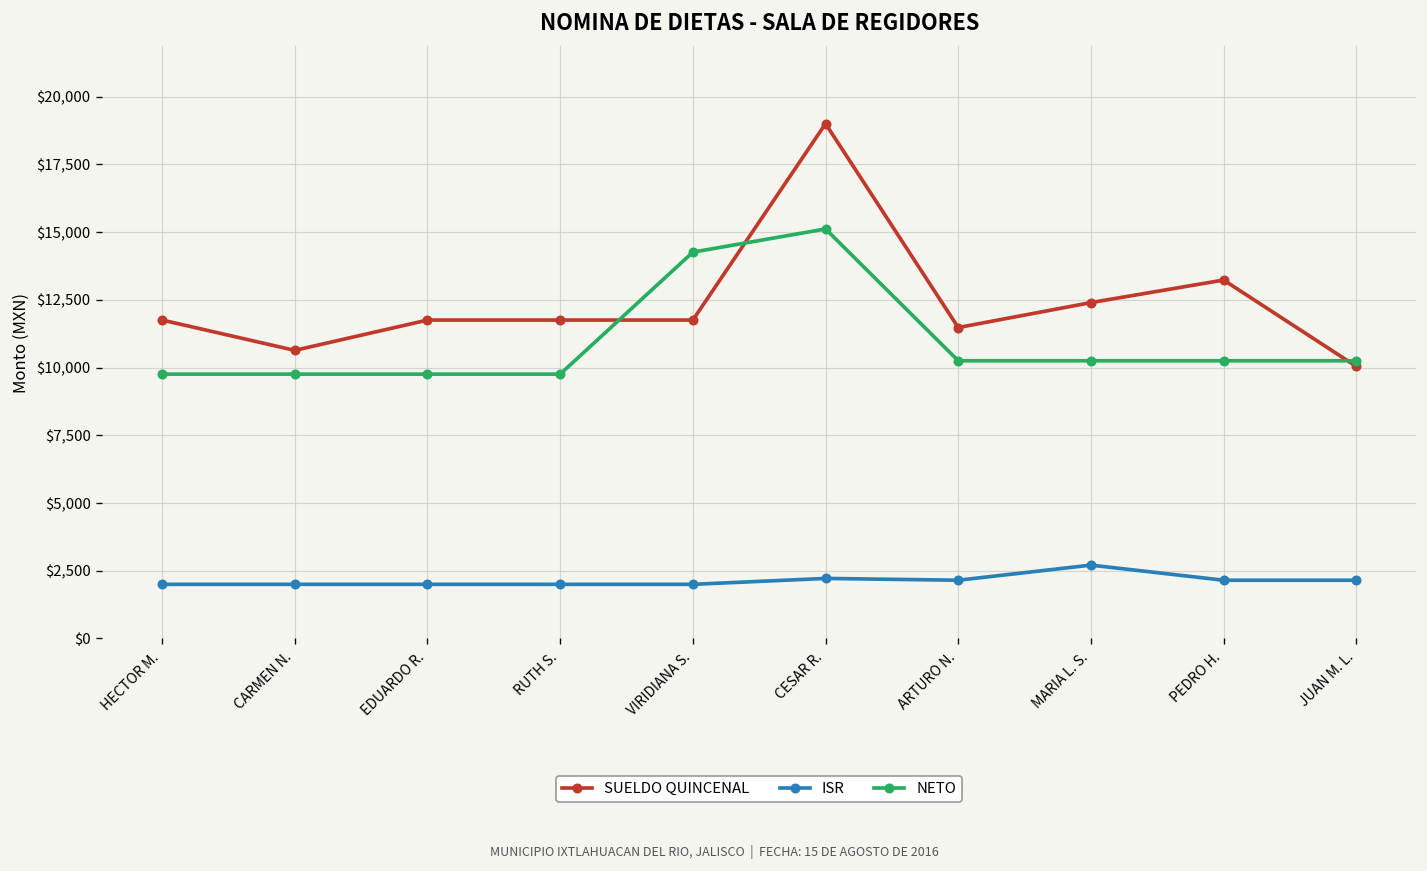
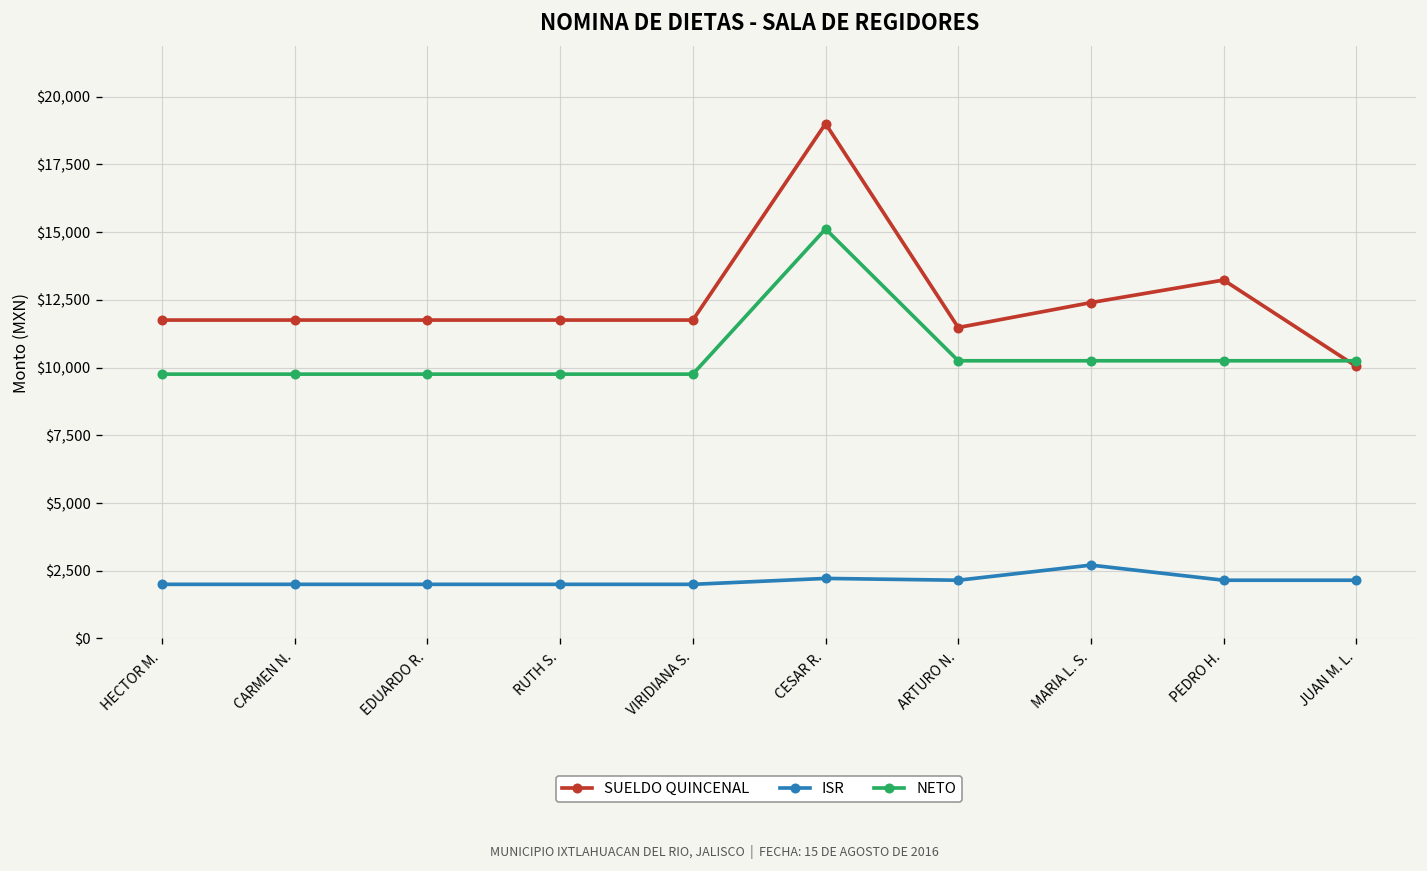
SUELDO QUINCENAL, CARMEN N.: $10,600 -> $11,800
NETO, VIRIDIANA S.: $14,300 -> $9,800
